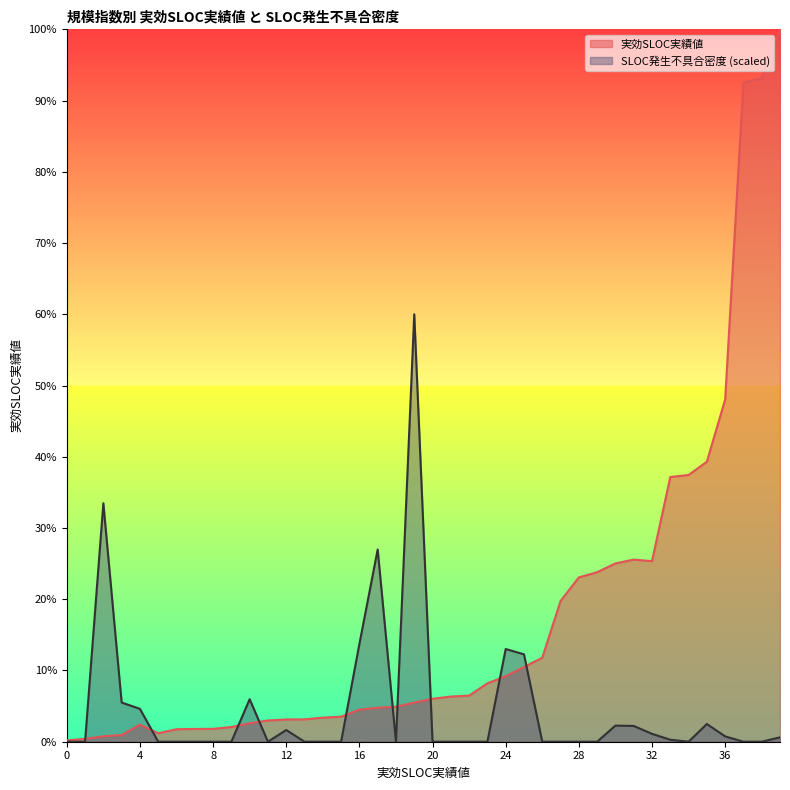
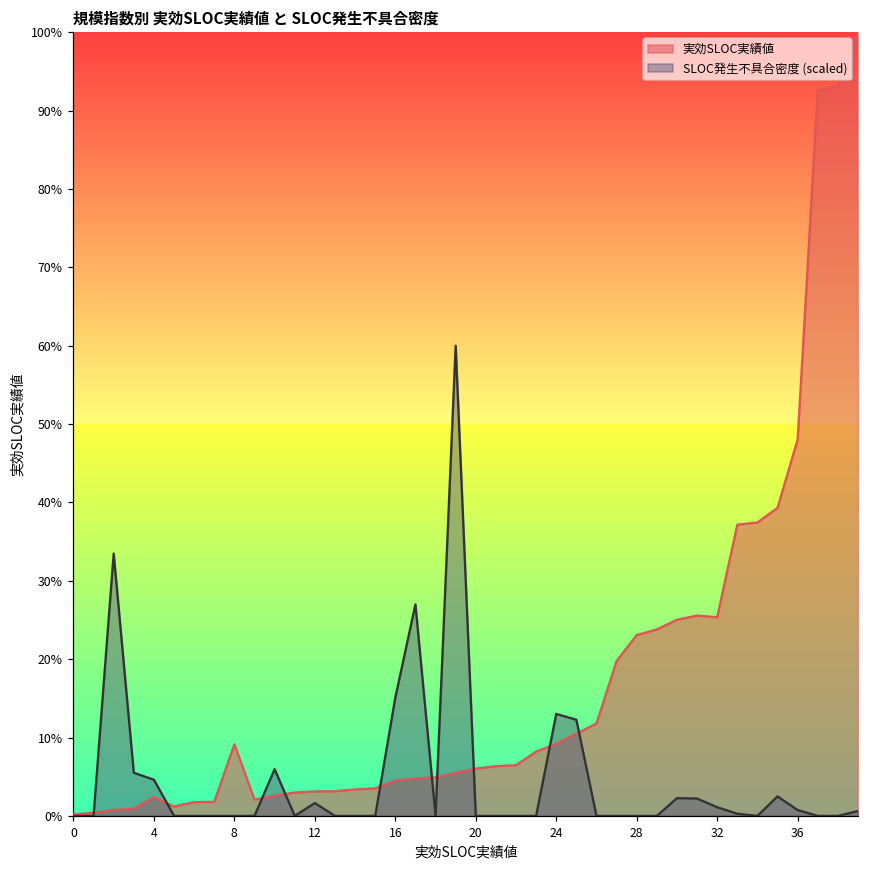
実効SLOC実績値, 8: 2% -> 9%
SLOC発生不具合密度 (scaled), 16: 14% -> 15%
